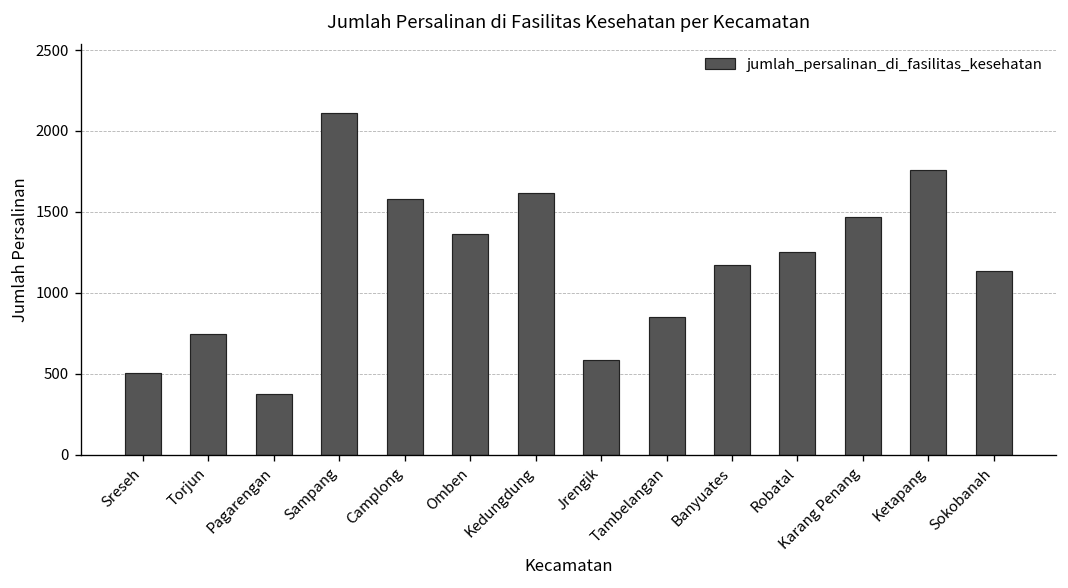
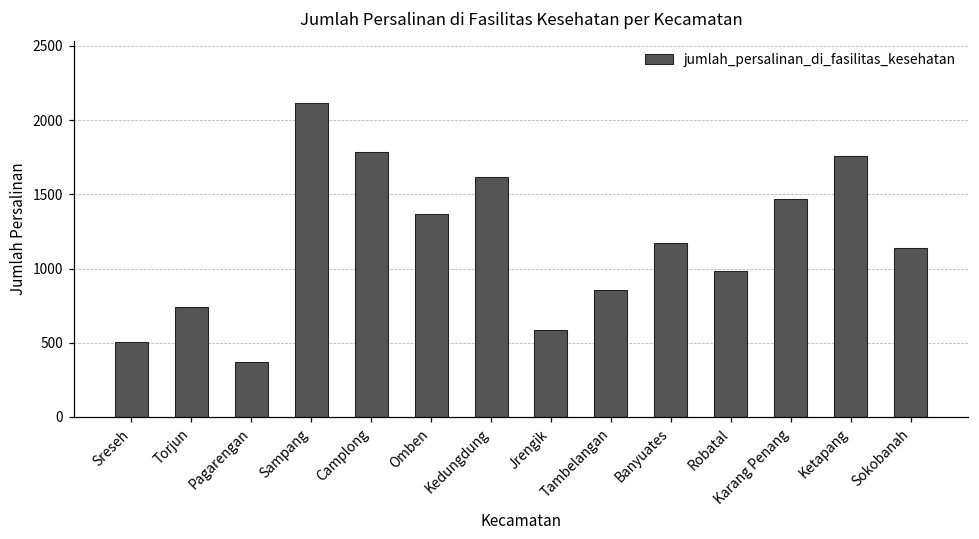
Camplong: 1580 -> 1790
Robatal: 1250 -> 990
